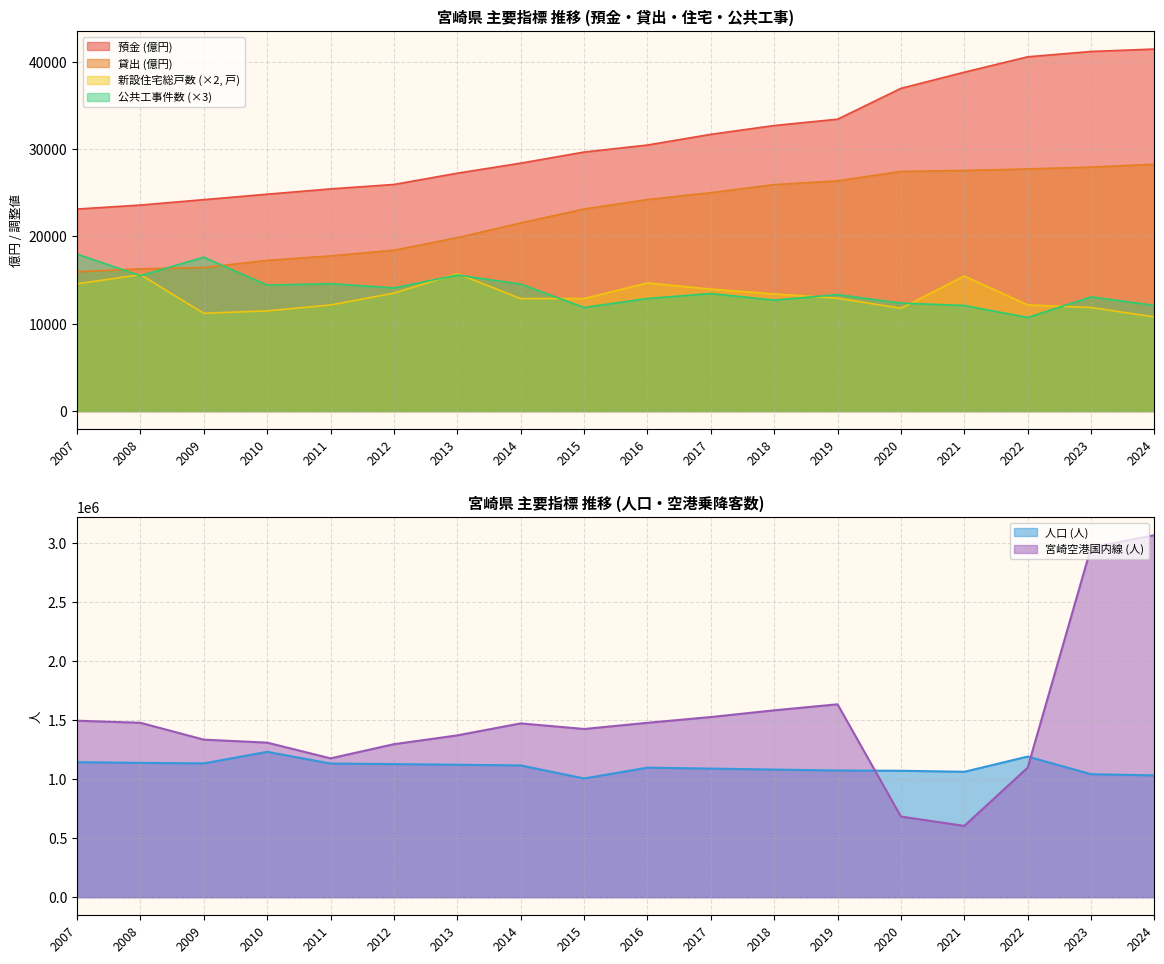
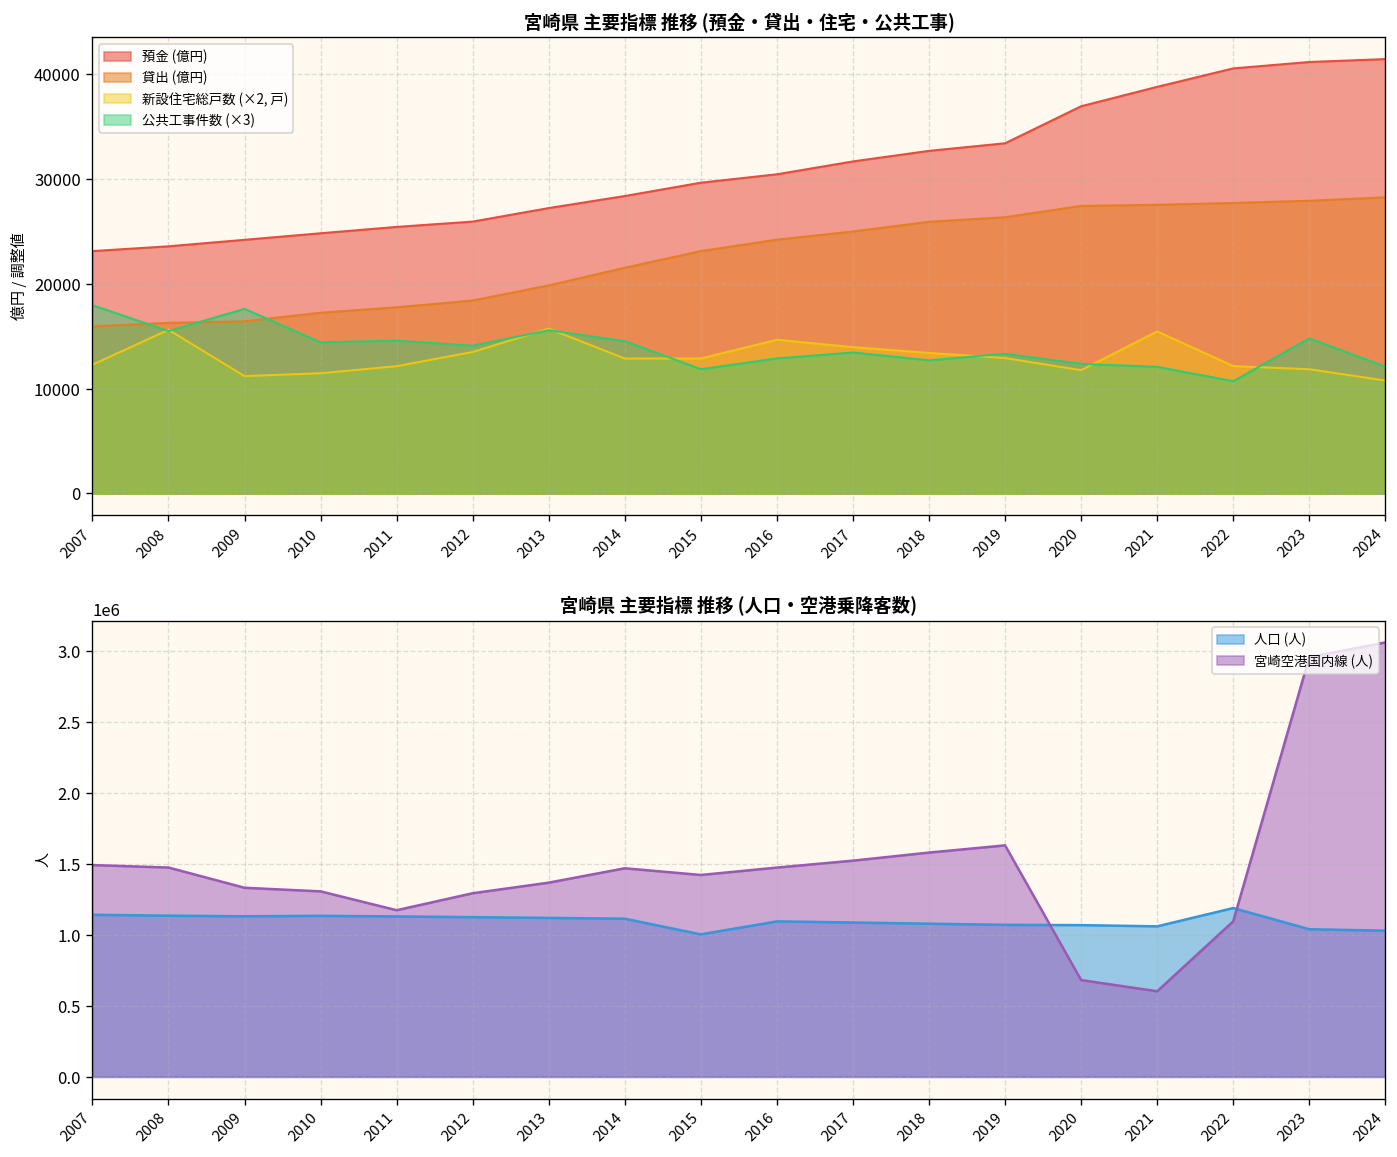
宮崎県 主要指標 推移 (預金・貸出・住宅・公共工事), 新設住宅総戸数 (×2, 戸), 2007: 15000 -> 12000
宮崎県 主要指標 推移 (預金・貸出・住宅・公共工事), 公共工事件数 (×3), 2023: 13000 -> 15000
宮崎県 主要指標 推移 (人口・空港乗降客数), 人口 (人), 2010: 1230000 -> 1140000
